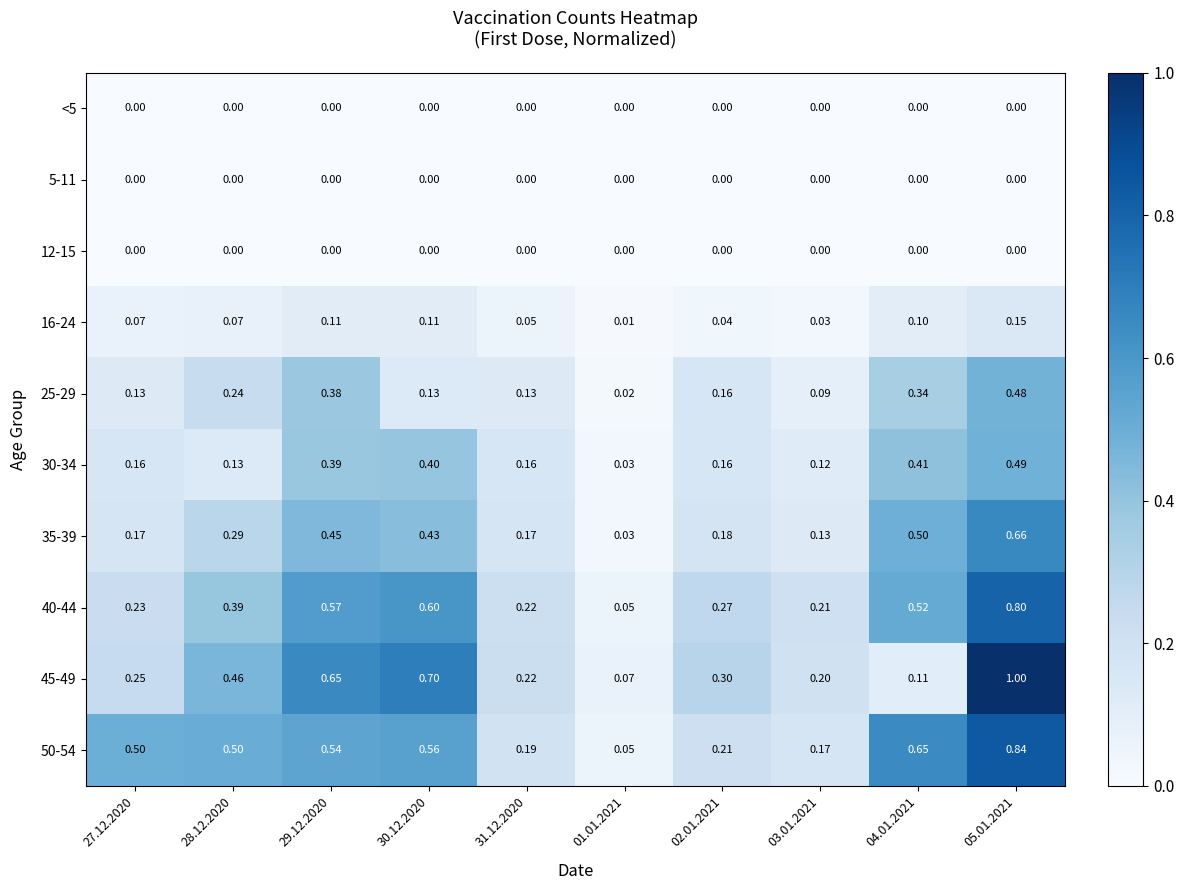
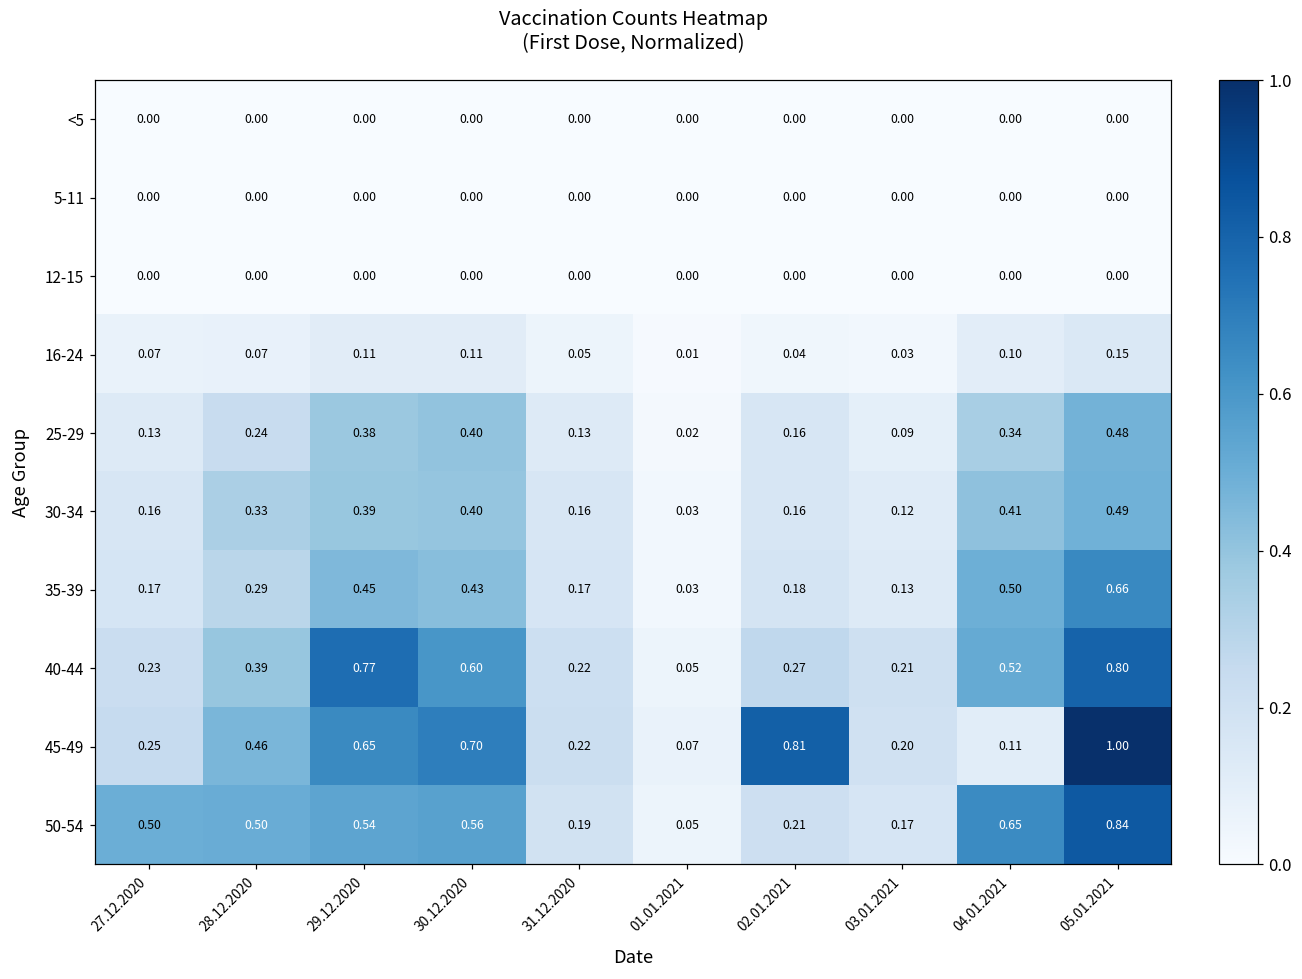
25-29, 30.12.2020: 0.13 -> 0.40
30-34, 28.12.2020: 0.13 -> 0.33
40-44, 29.12.2020: 0.57 -> 0.77
45-49, 02.01.2021: 0.30 -> 0.81
